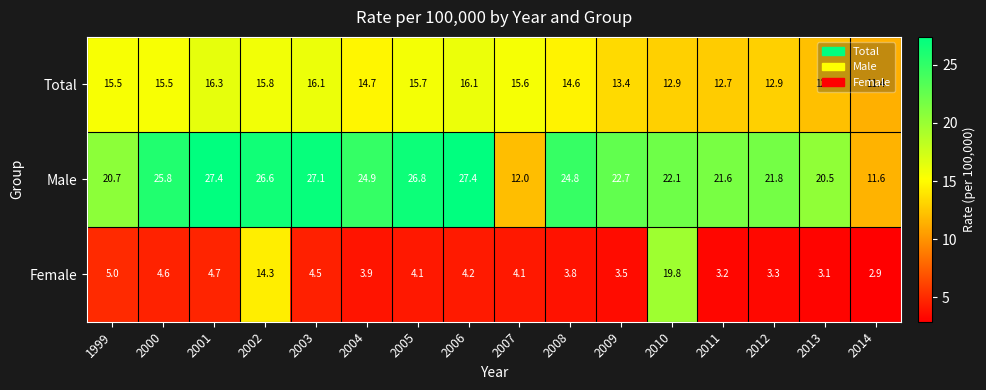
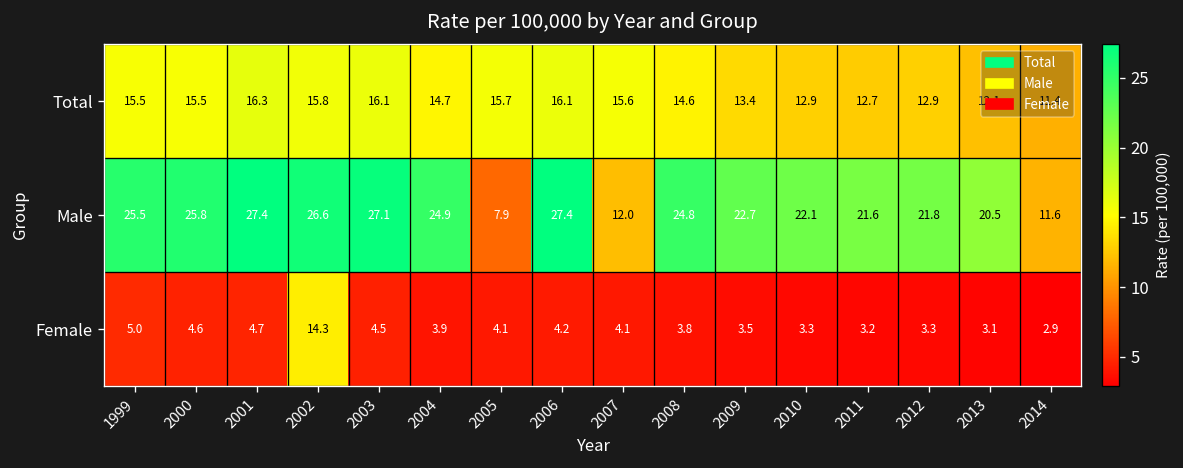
Male, 1999: 20.7 -> 25.5
Male, 2005: 26.8 -> 7.9
Female, 2010: 19.8 -> 3.3
